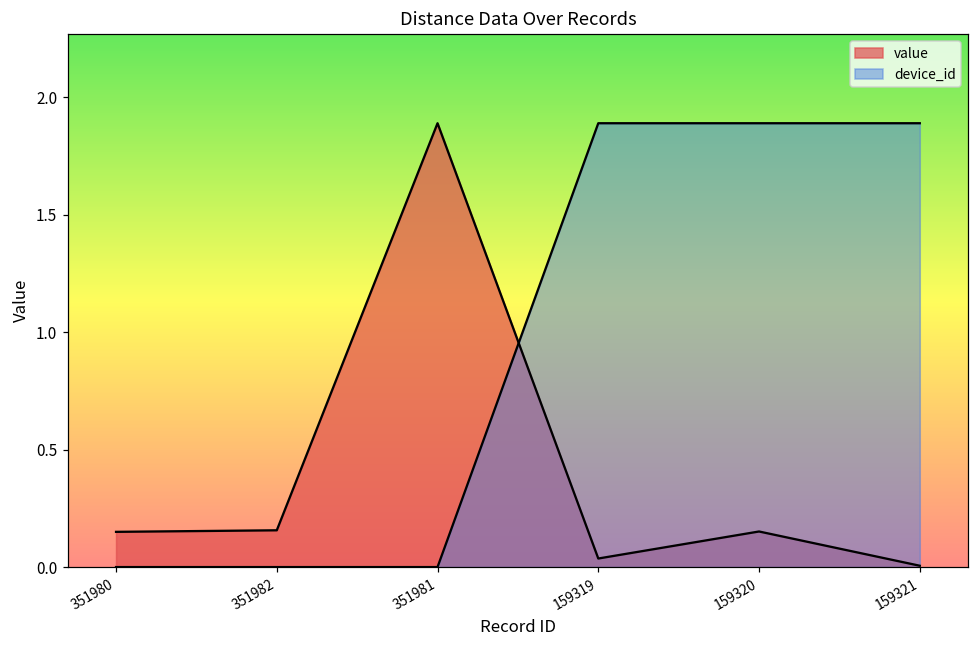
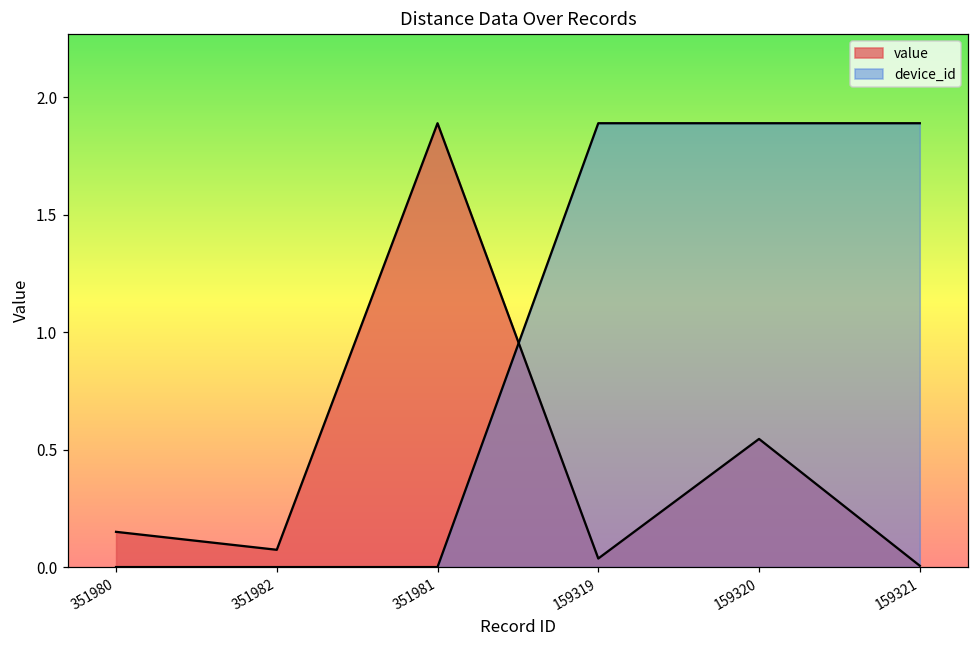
value, 351982: 0.16 -> 0.07
value, 159320: 0.15 -> 0.55
